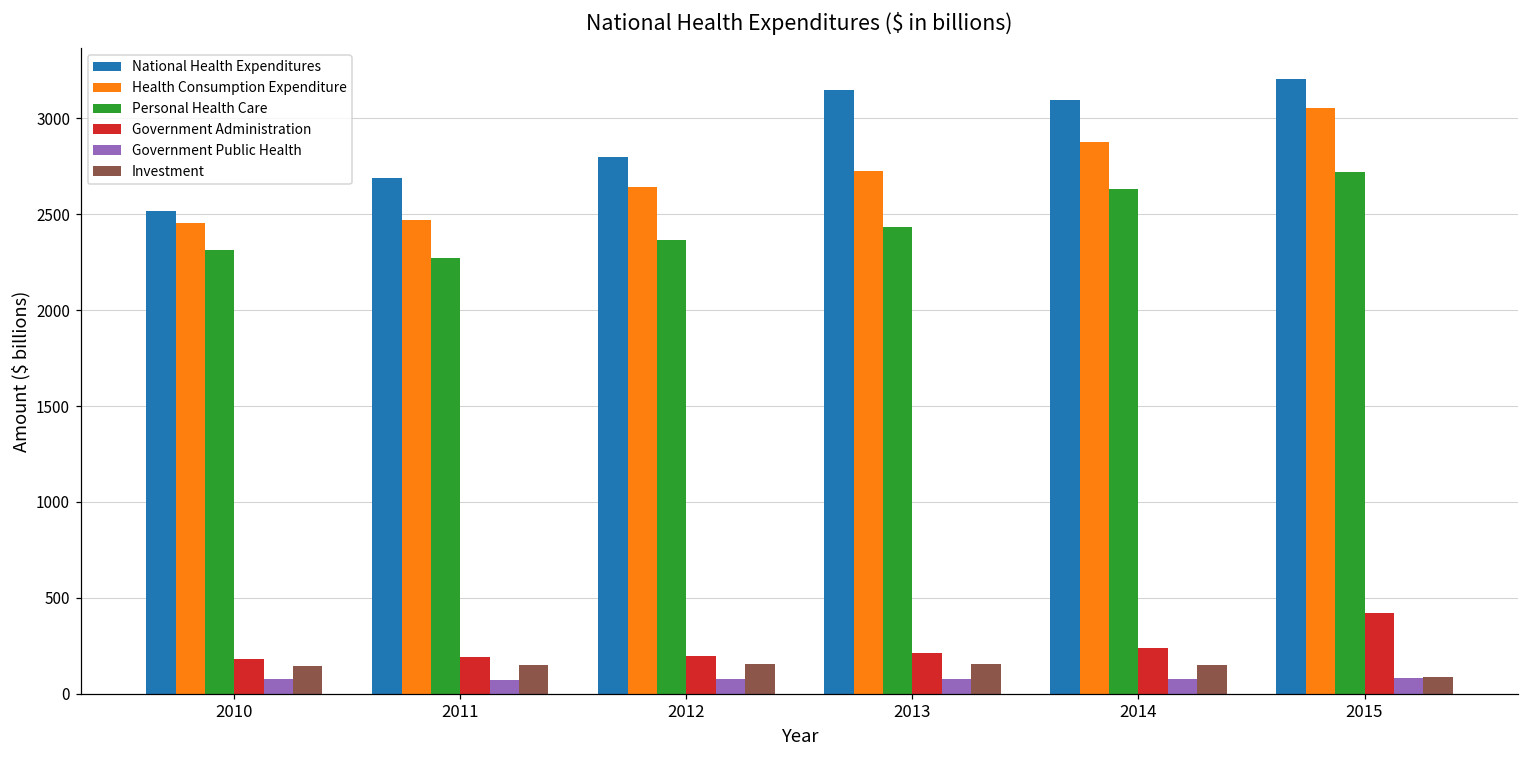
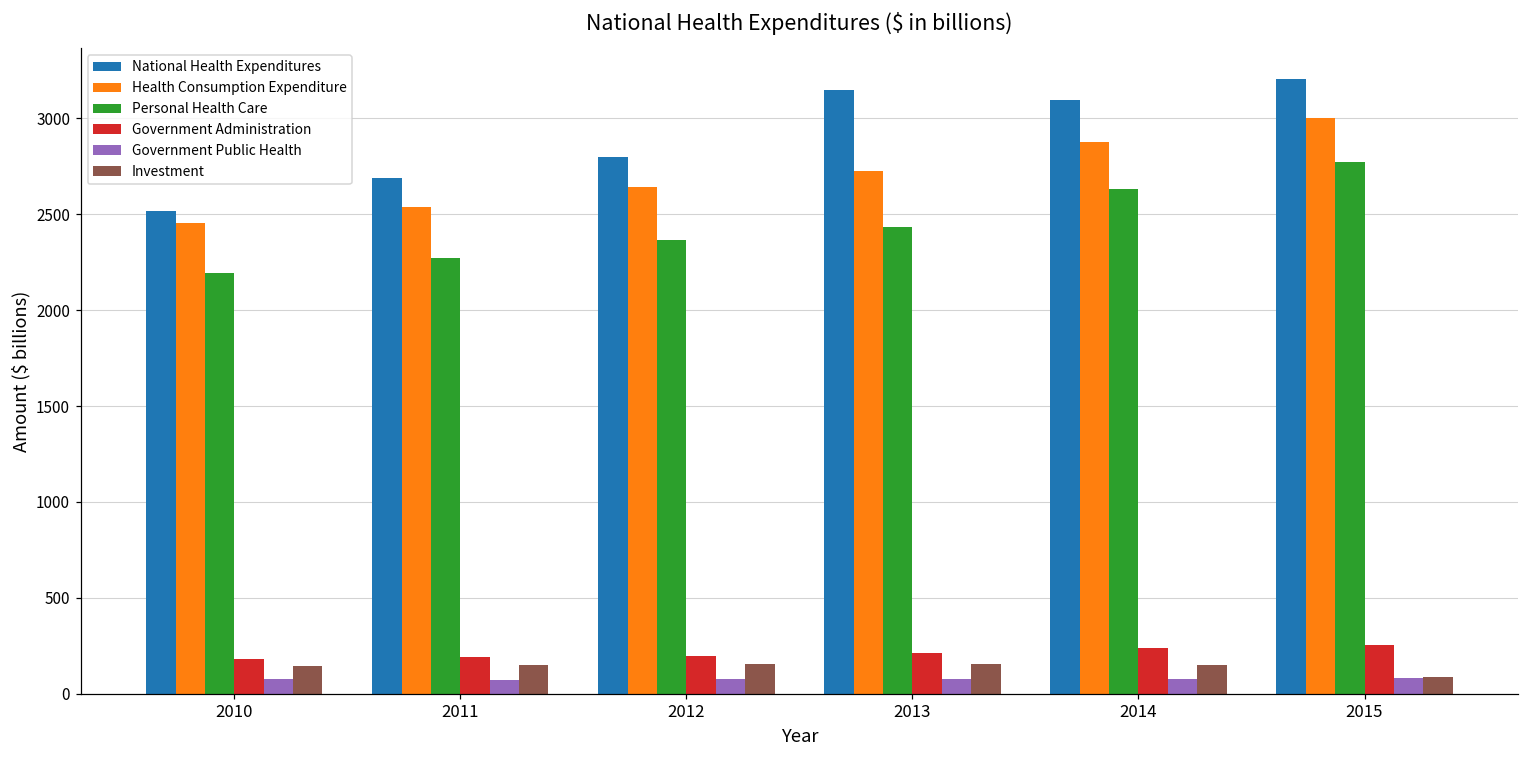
Personal Health Care, 2010: 2310 -> 2190
Health Consumption Expenditure, 2011: 2470 -> 2540
Health Consumption Expenditure, 2015: 3050 -> 3000
Personal Health Care, 2015: 2720 -> 2770
Government Administration, 2015: 420 -> 250
